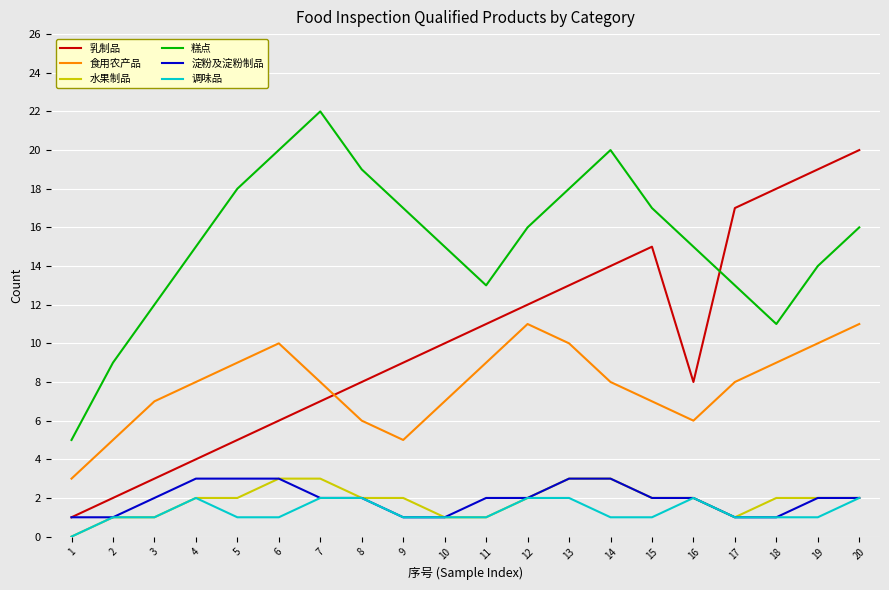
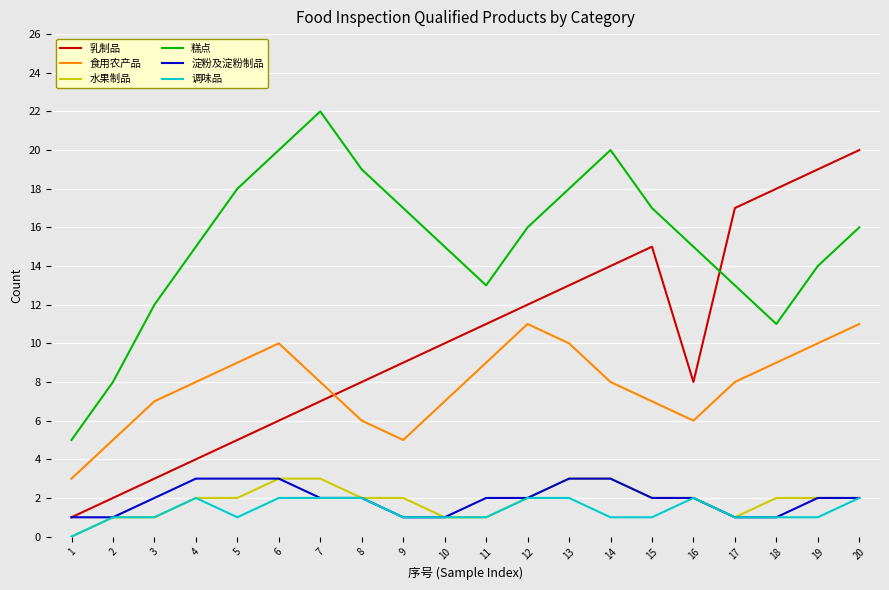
糕点, 2: 9 -> 8
调味品, 6: 1 -> 2
